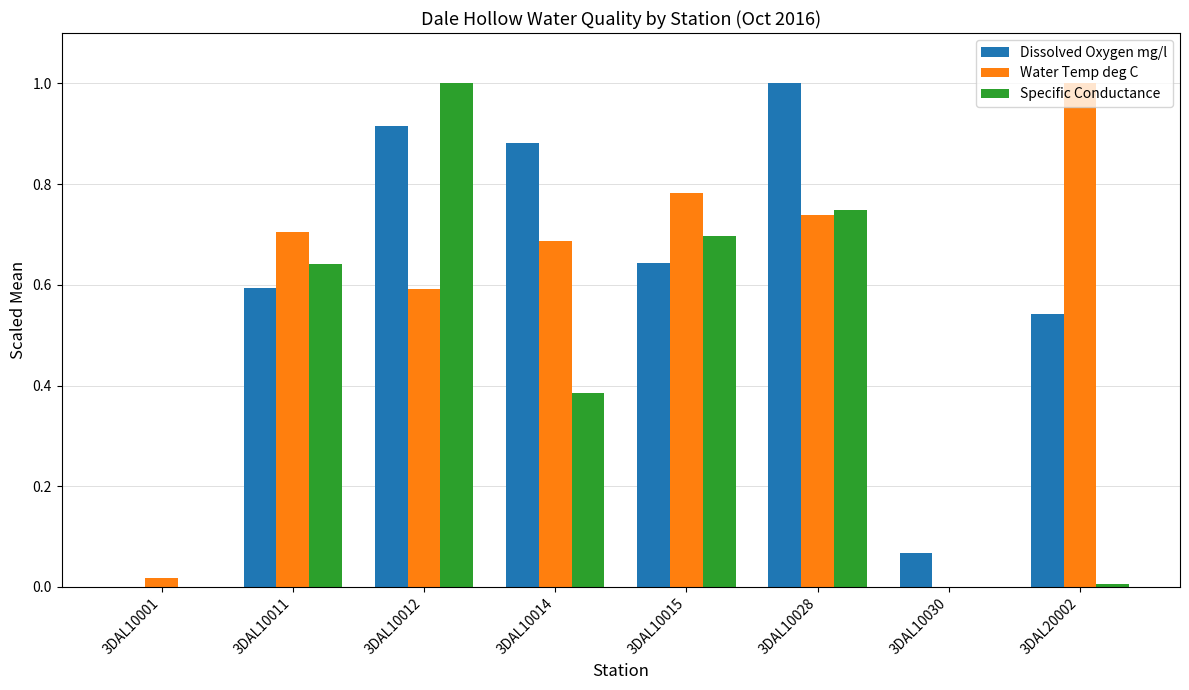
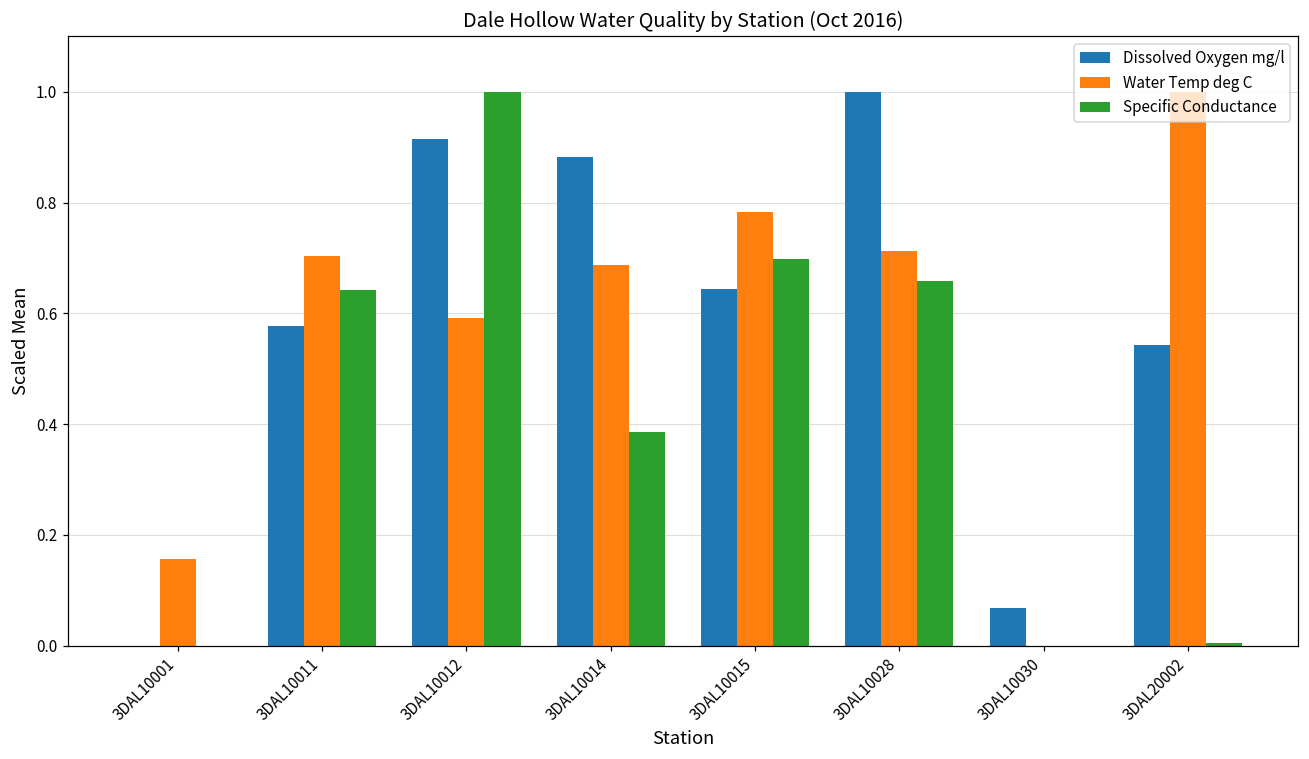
Water Temp deg C, 3DAL10001: 0.02 -> 0.16
Dissolved Oxygen mg/l, 3DAL10011: 0.59 -> 0.58
Water Temp deg C, 3DAL10028: 0.74 -> 0.71
Specific Conductance, 3DAL10028: 0.75 -> 0.66
